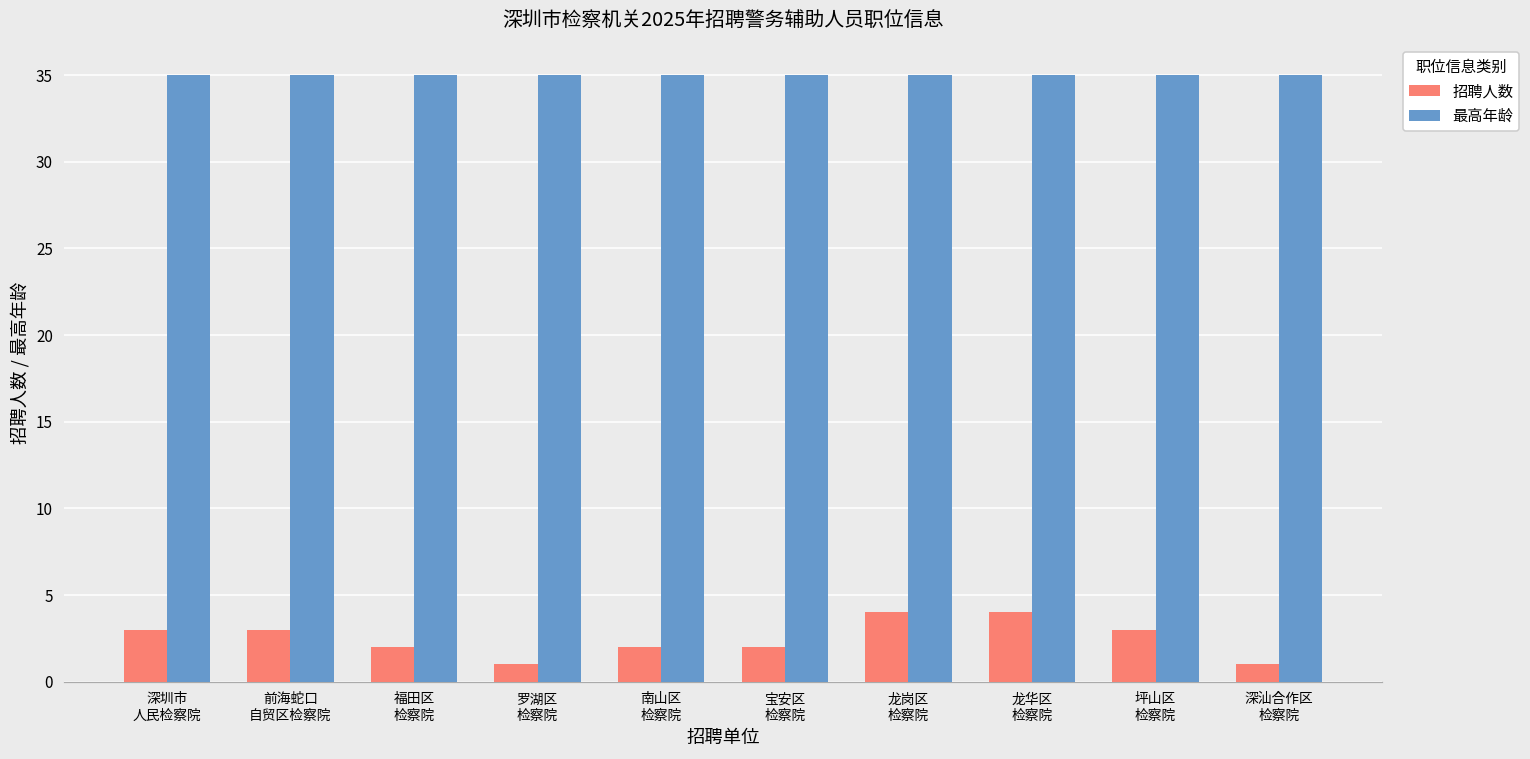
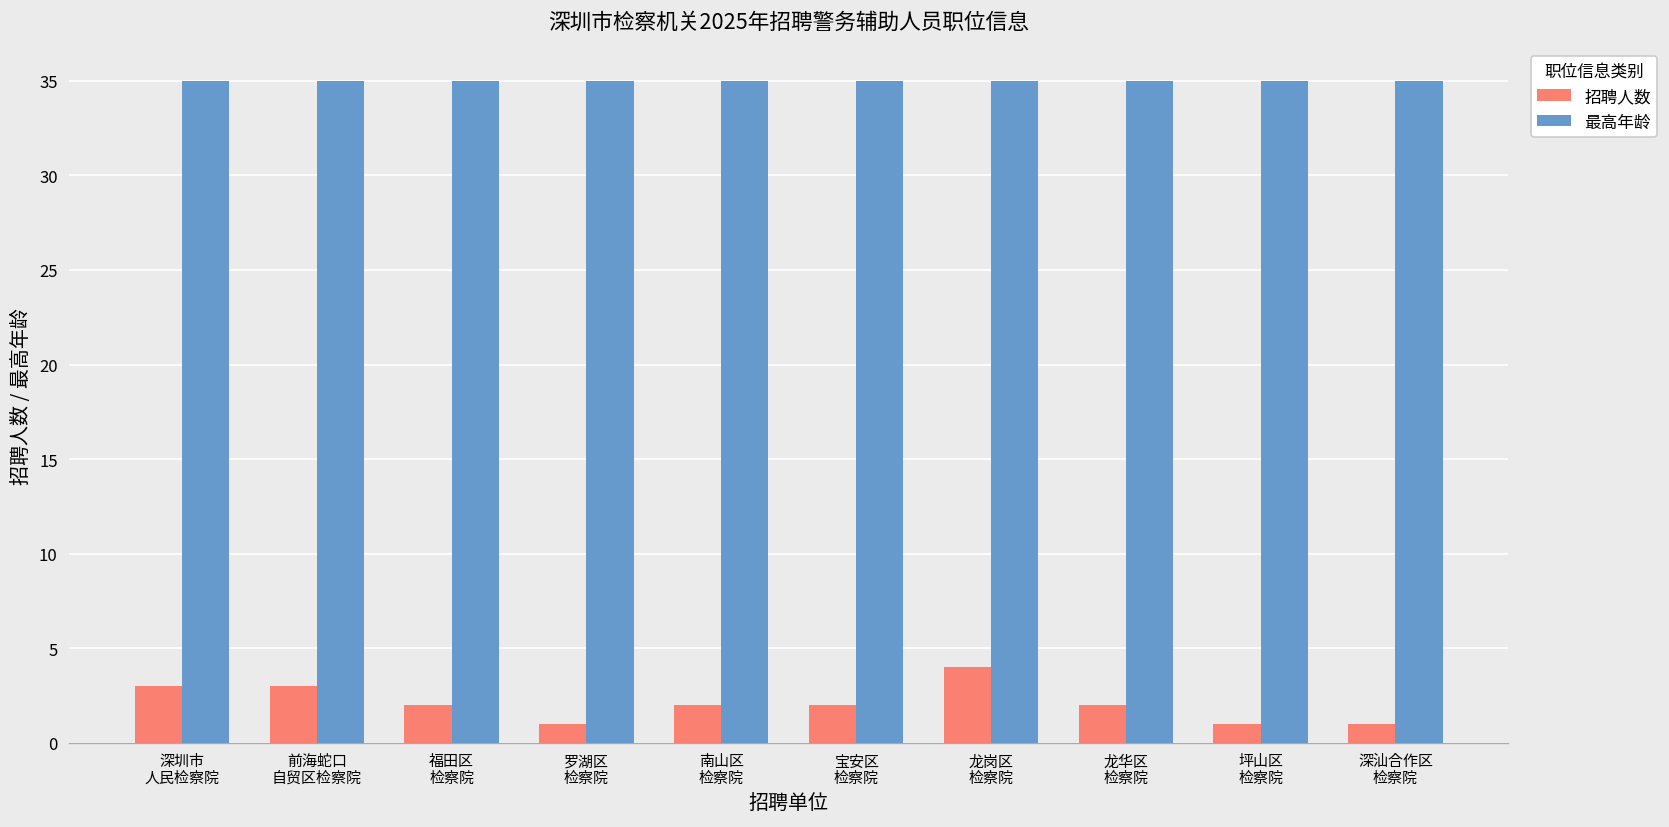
招聘人数, 龙华区 检察院: 4 -> 2
招聘人数, 坪山区 检察院: 3 -> 1
